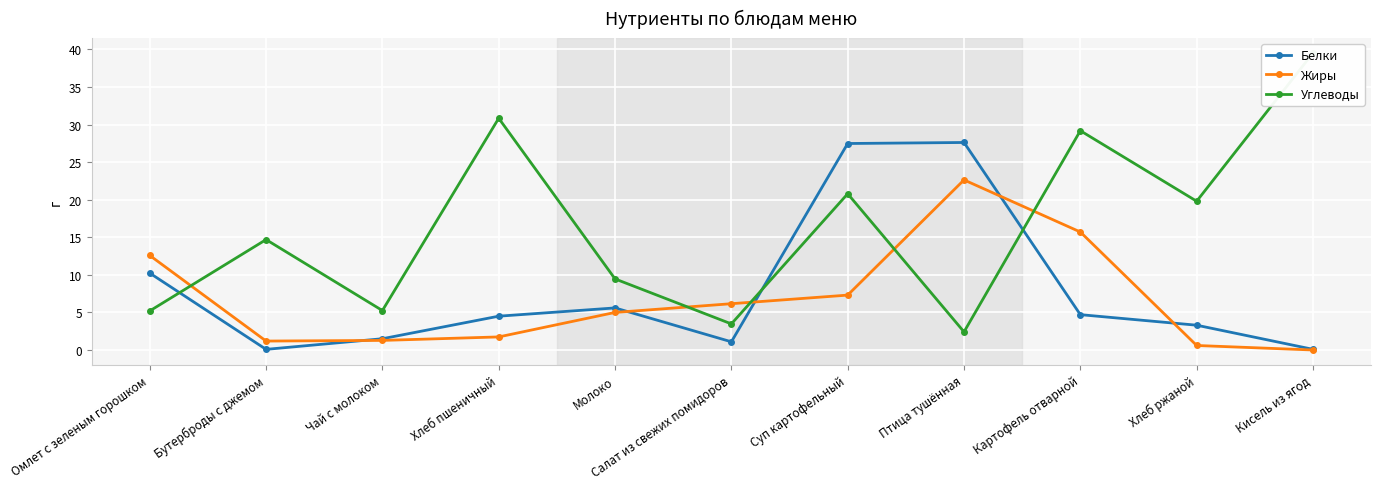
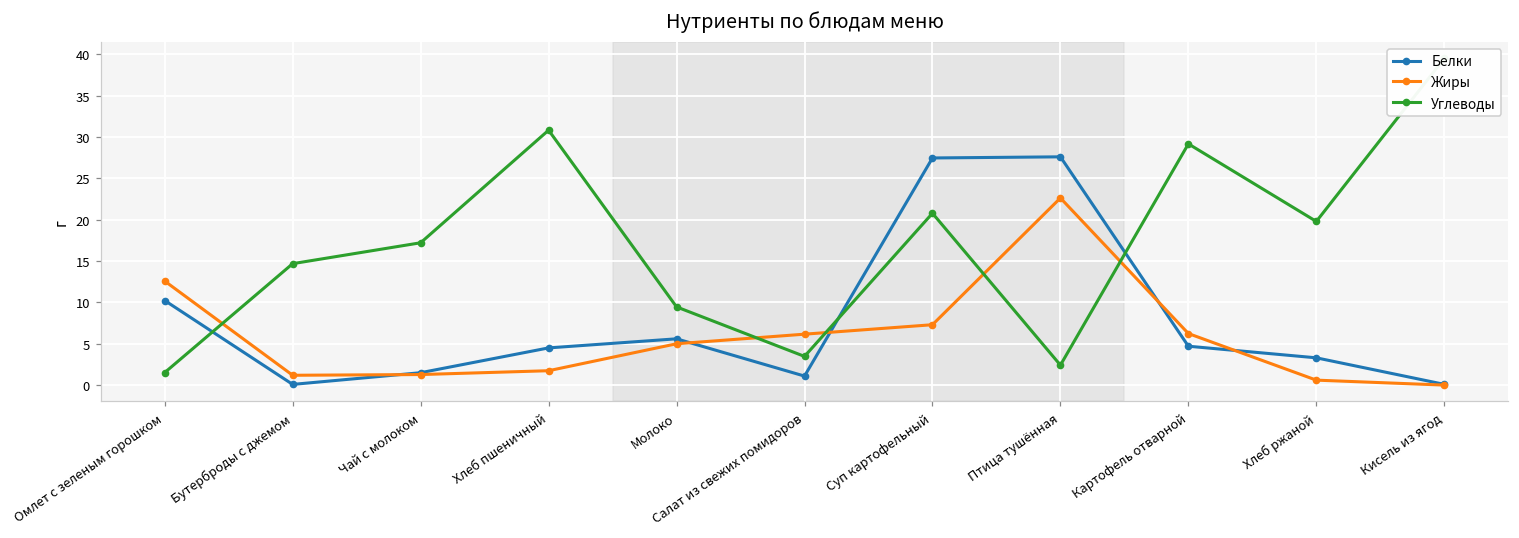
Углеводы, Омлет с зеленым горошком: 5 -> 2
Углеводы, Чай с молоком: 5 -> 17
Жиры, Картофель отварной: 16 -> 6
